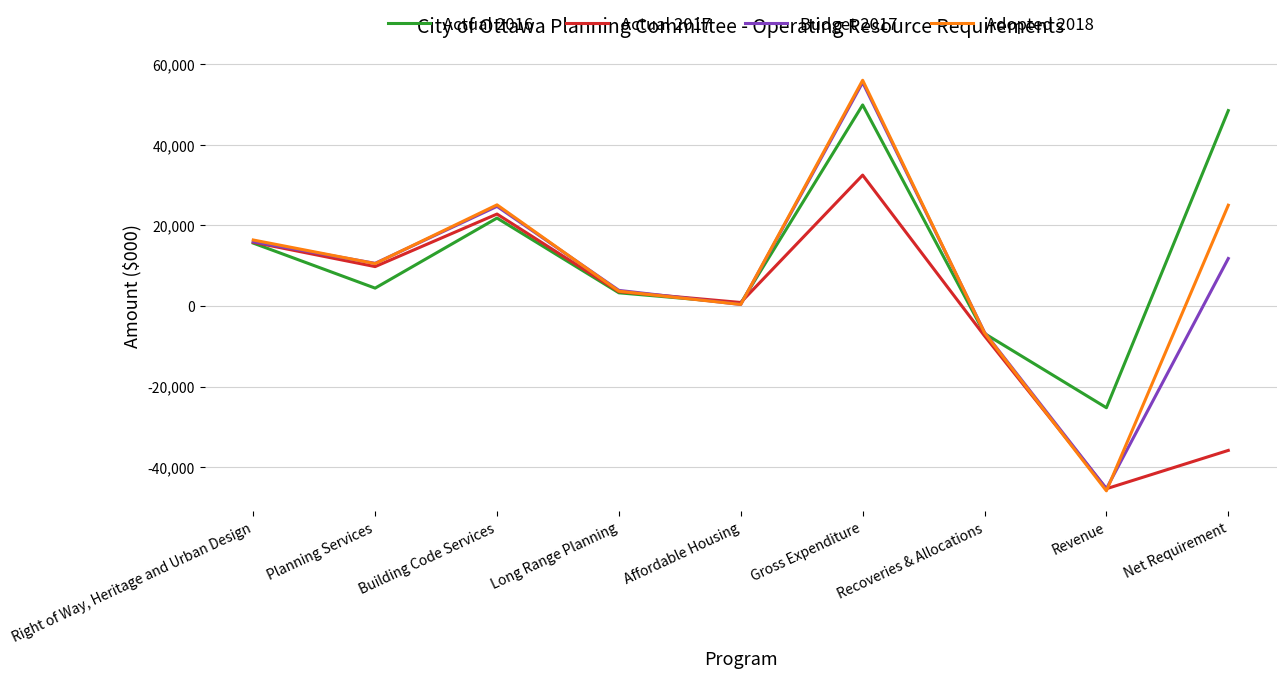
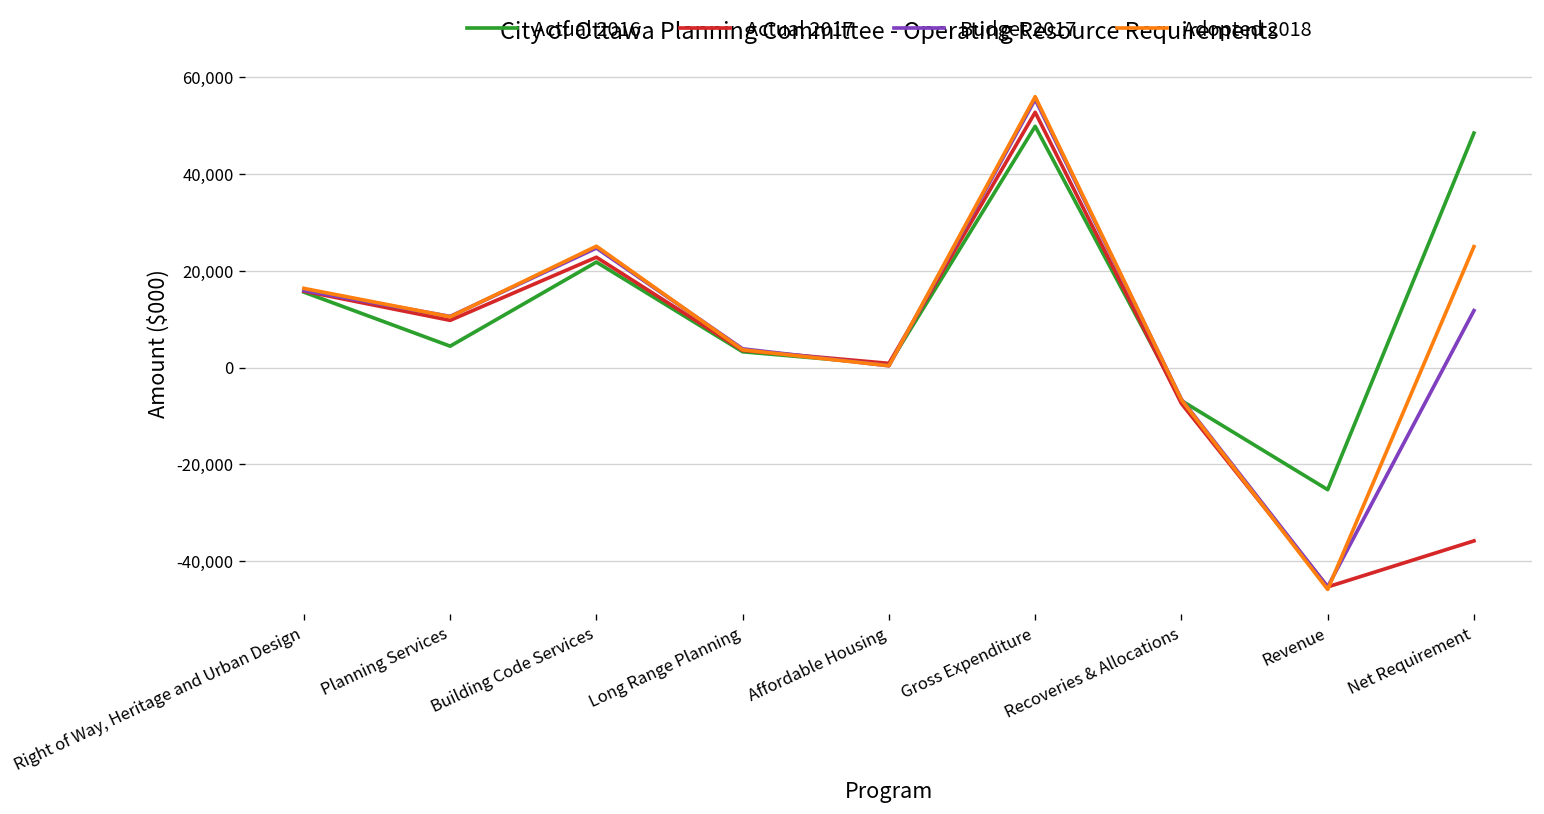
Actual 2017, Gross Expenditure: 32,000 -> 53,000
